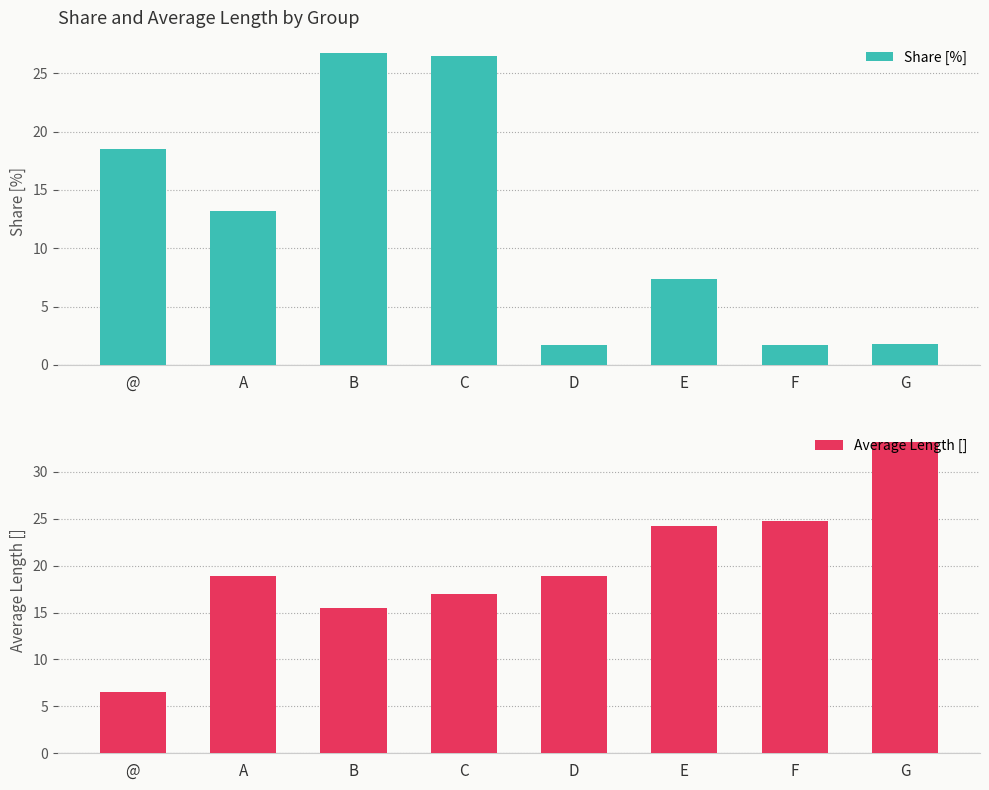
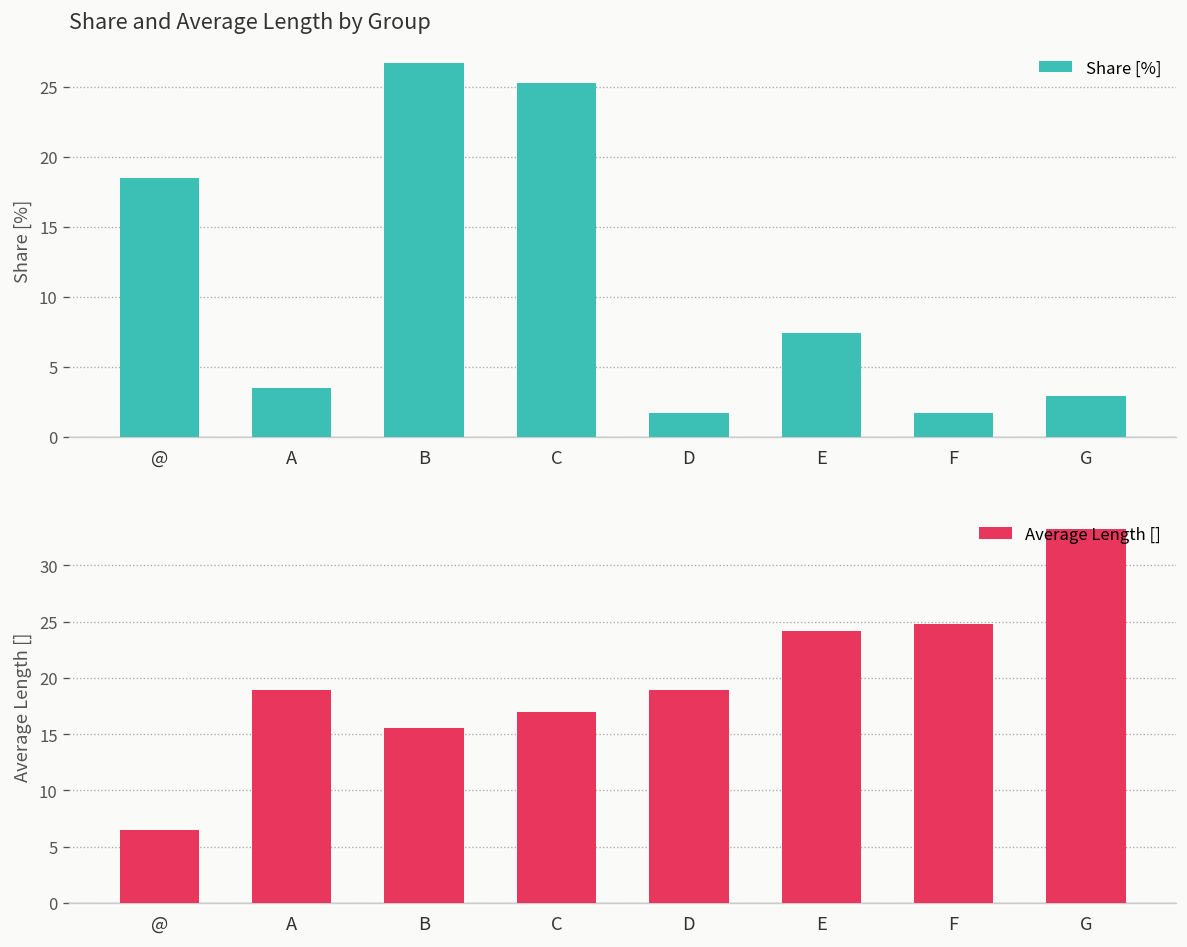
Share and Average Length by Group, A: 13.2 -> 3.5
Share and Average Length by Group, C: 26.5 -> 25.3
Share and Average Length by Group, G: 1.8 -> 2.9
